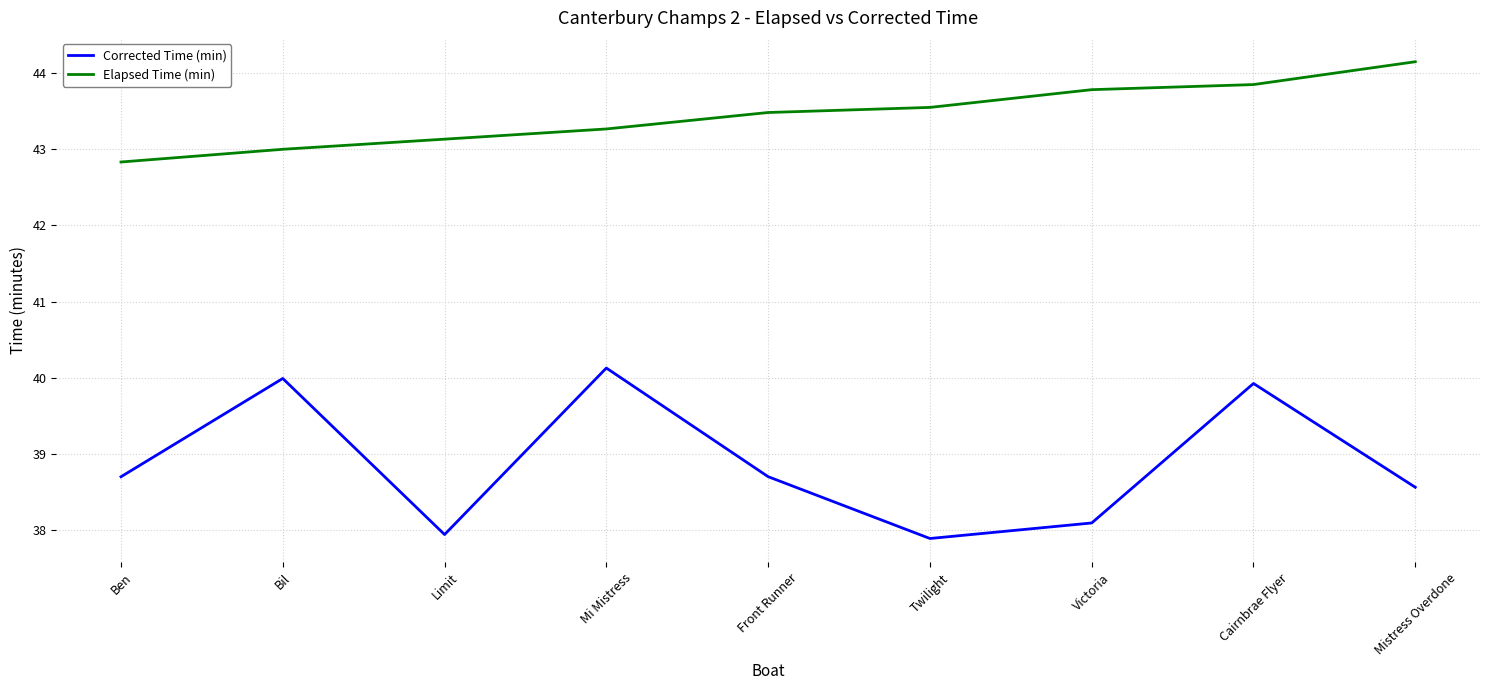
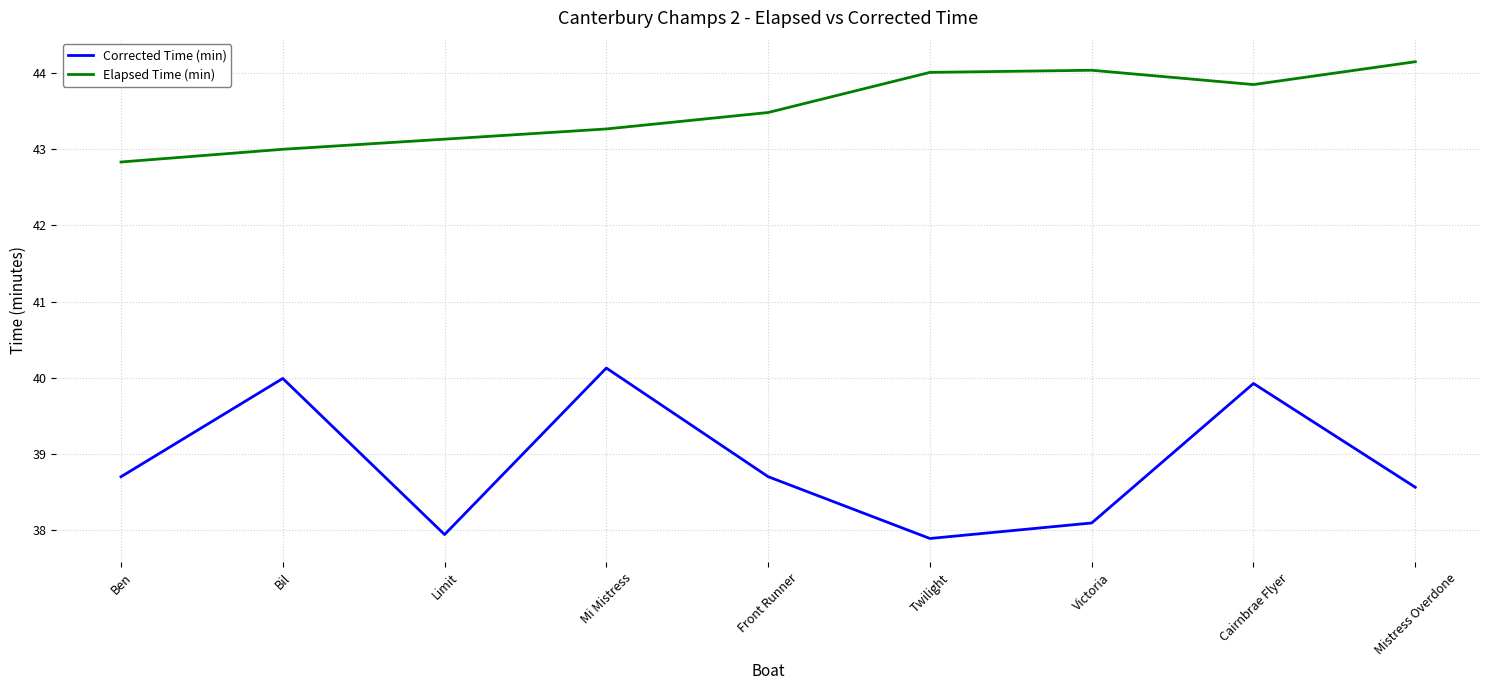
Elapsed Time (min), Twilight: 43.6 -> 44.0
Elapsed Time (min), Victoria: 43.8 -> 44.0
